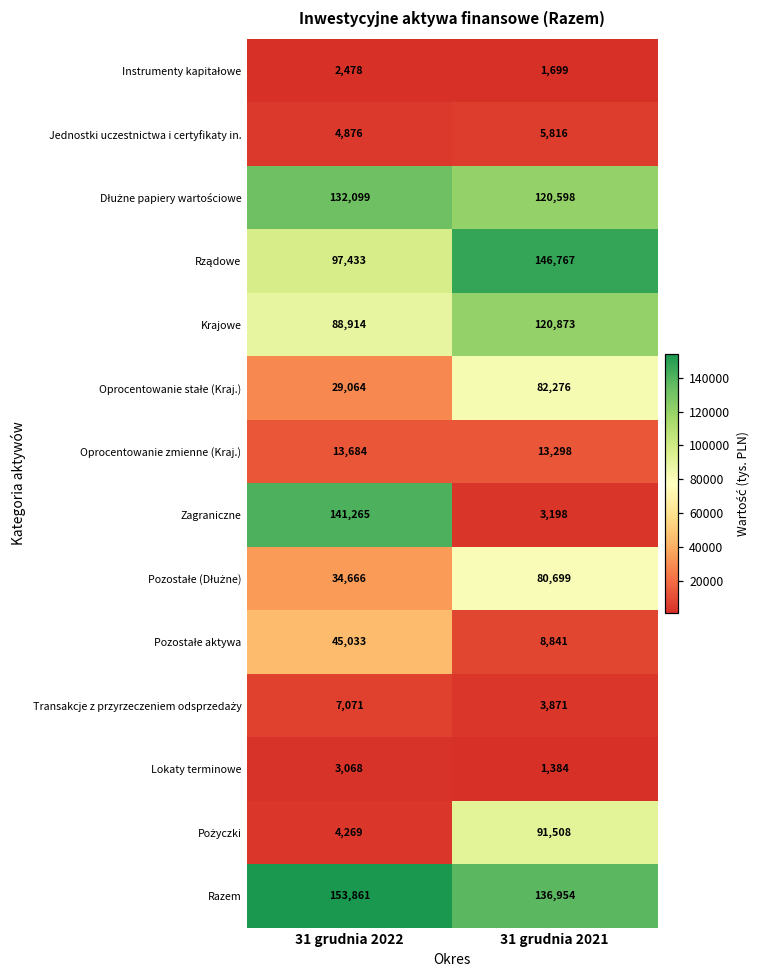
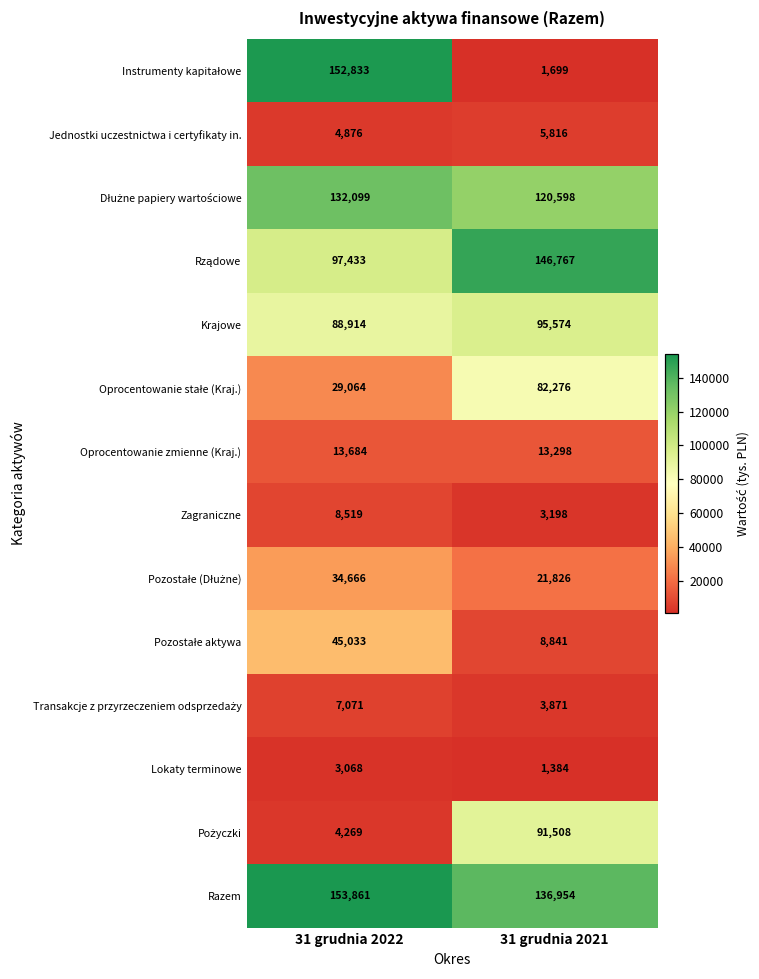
Instrumenty kapitałowe, 31 grudnia 2022: 2,478 -> 152,833
Krajowe, 31 grudnia 2021: 120,873 -> 95,574
Zagraniczne, 31 grudnia 2022: 141,265 -> 8,519
Pozostałe (Dłużne), 31 grudnia 2021: 80,699 -> 21,826
